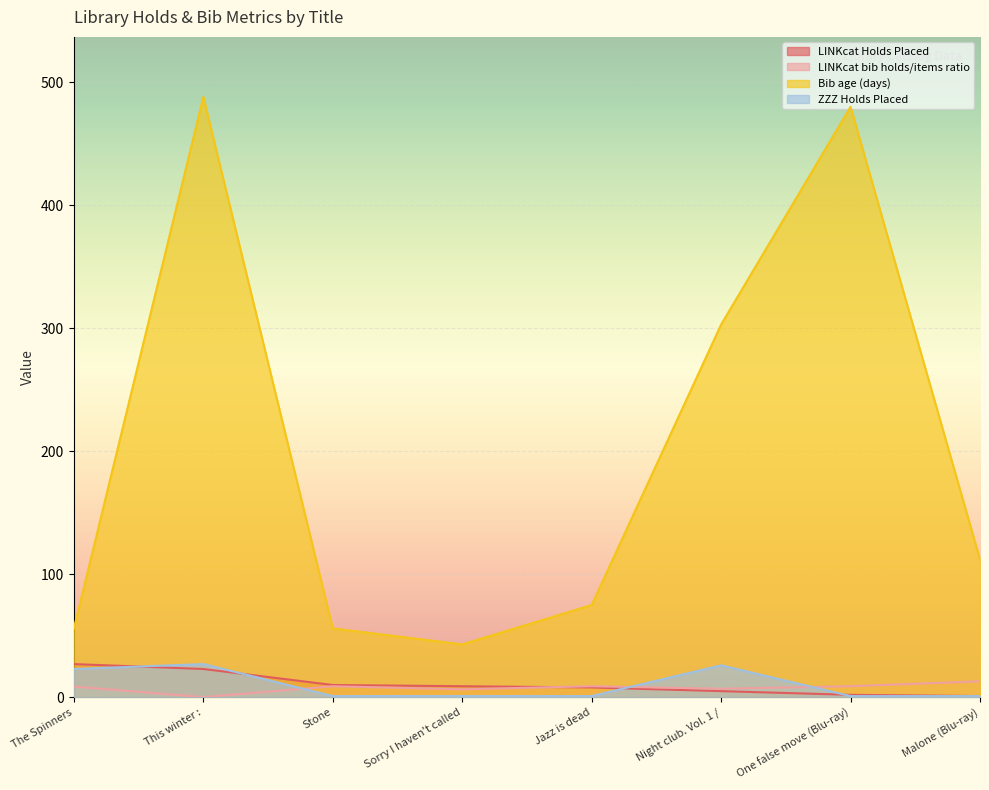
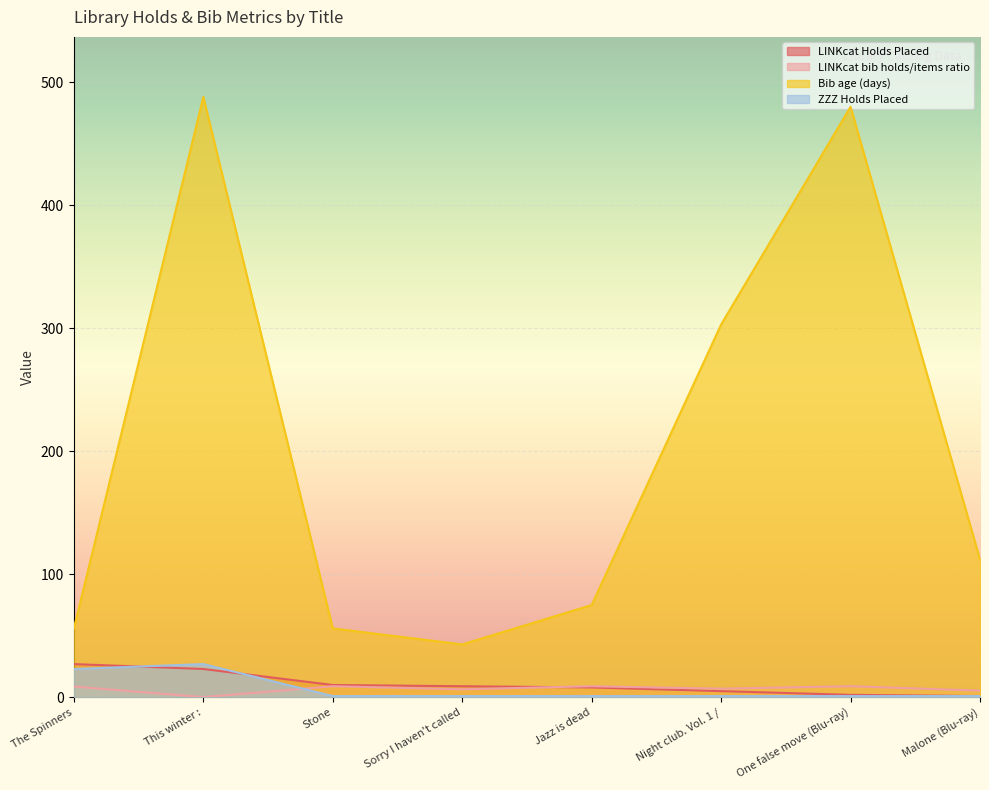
ZZZ Holds Placed, Night club. Vol. 1 /: 26 -> 1
LINKcat bib holds/items ratio, Malone (Blu-ray): 13 -> 5
